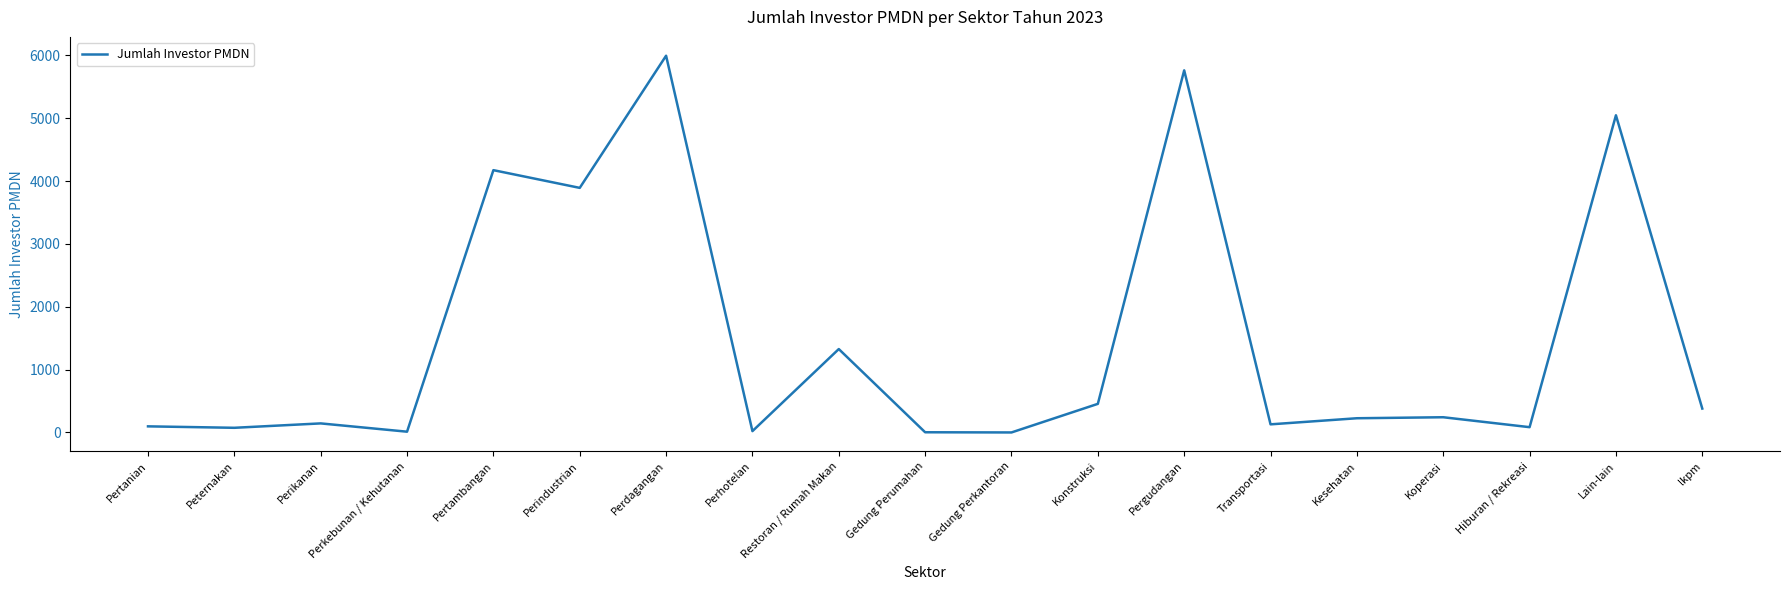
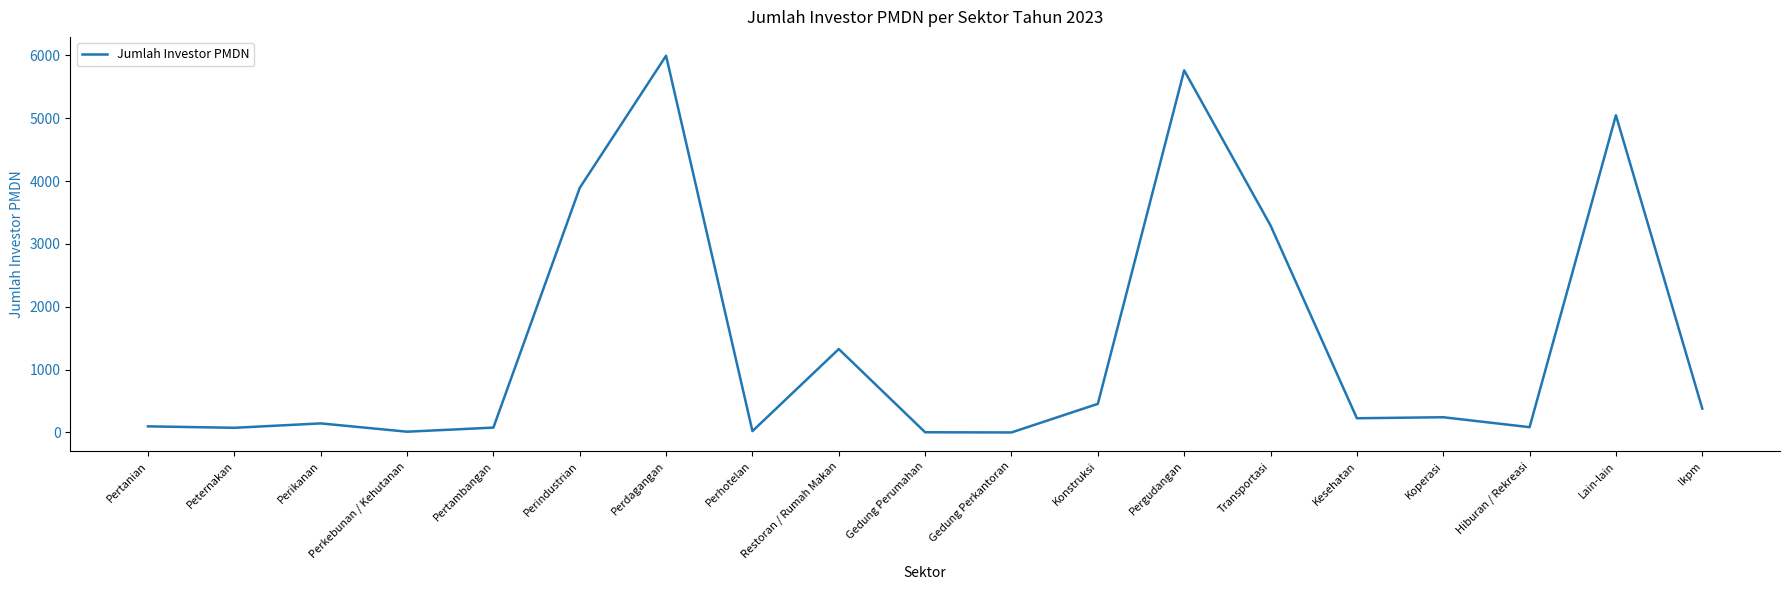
Pertambangan: 4200 -> 100
Transportasi: 100 -> 3300
